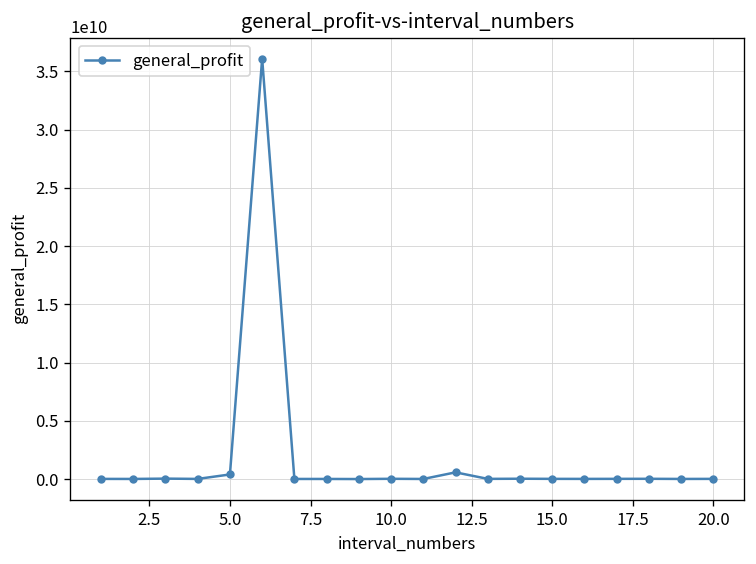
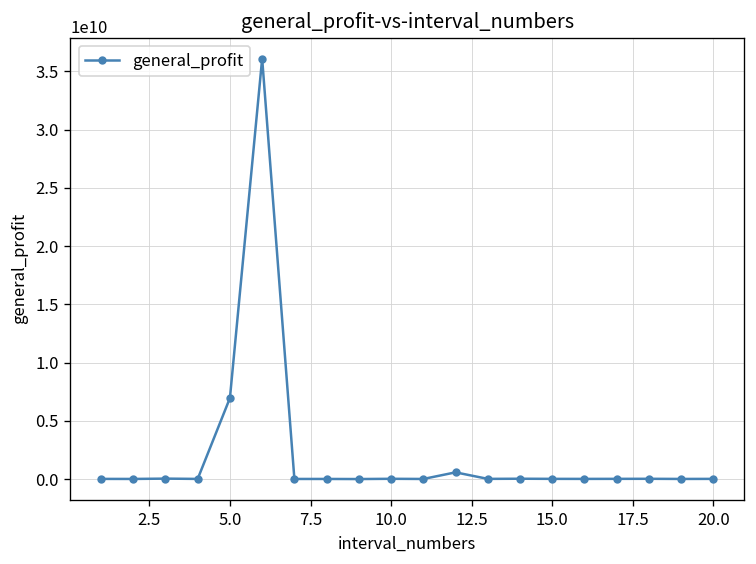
5.0: 0 -> 7000000000
